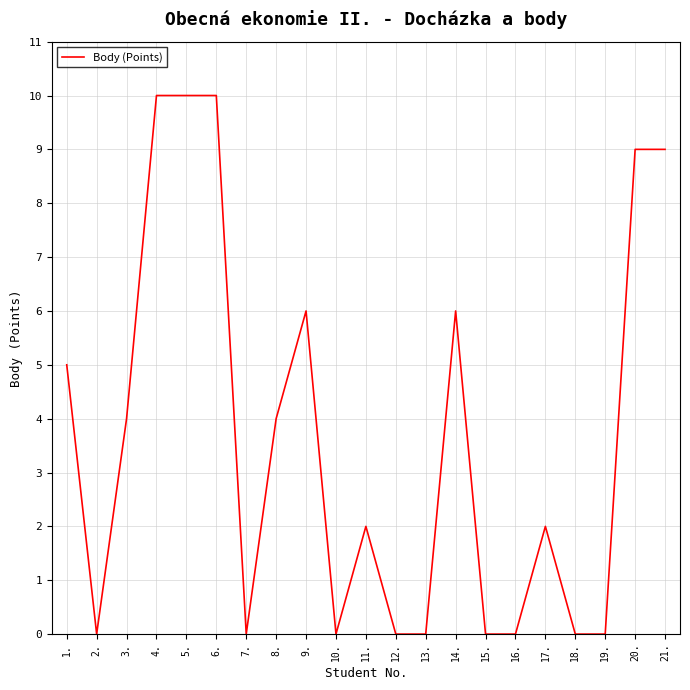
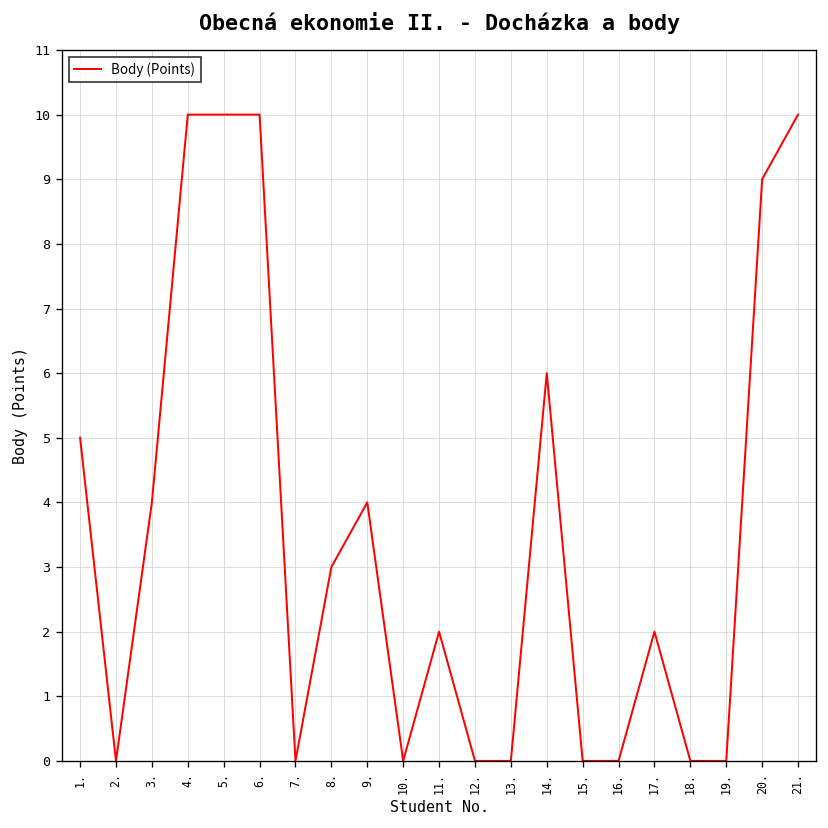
8.: 4 -> 3
9.: 6 -> 4
21.: 9 -> 10
